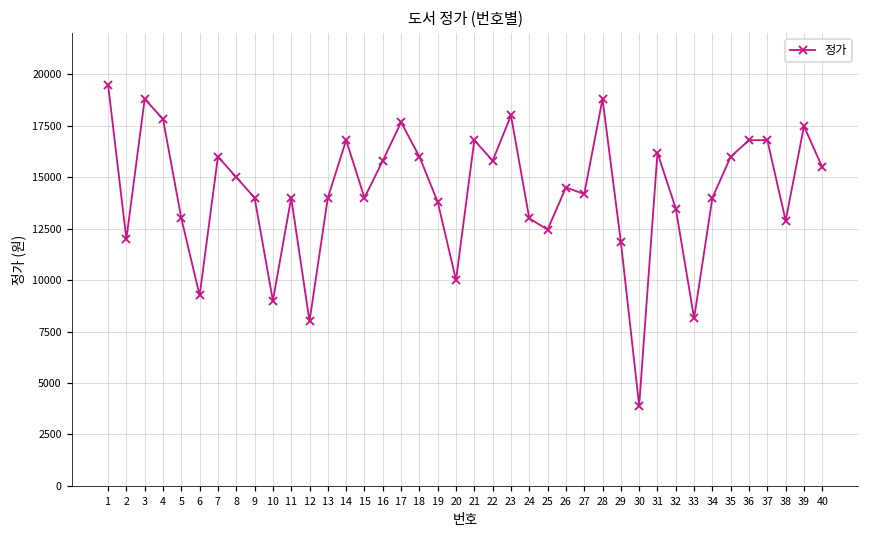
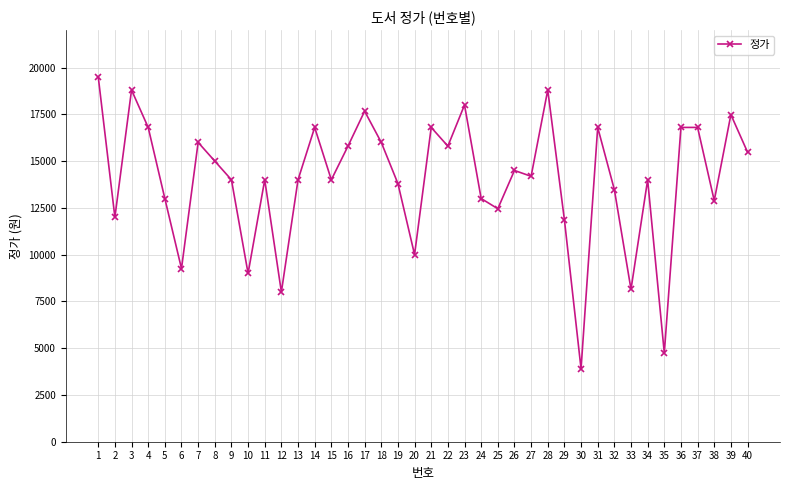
4: 17800 -> 16800
31: 16200 -> 16800
35: 16000 -> 4700
